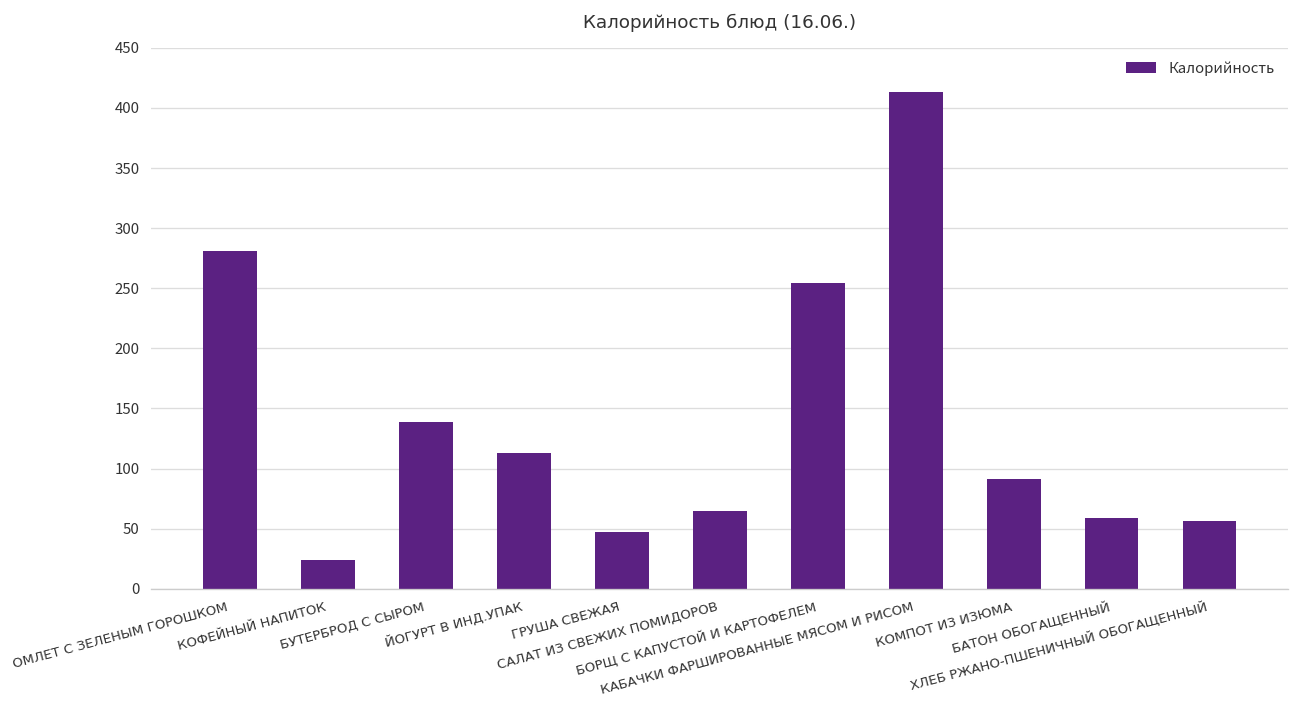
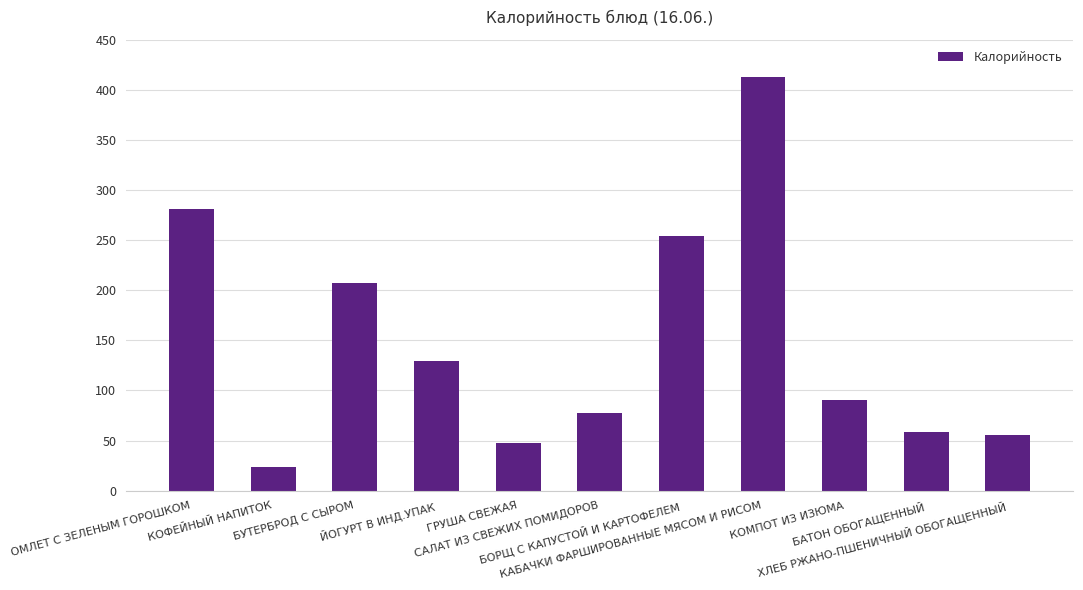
БУТЕРБРОД С СЫРОМ: 139 -> 207
ЙОГУРТ В ИНД.УПАК: 113 -> 129
САЛАТ ИЗ СВЕЖИХ ПОМИДОРОВ: 65 -> 78
